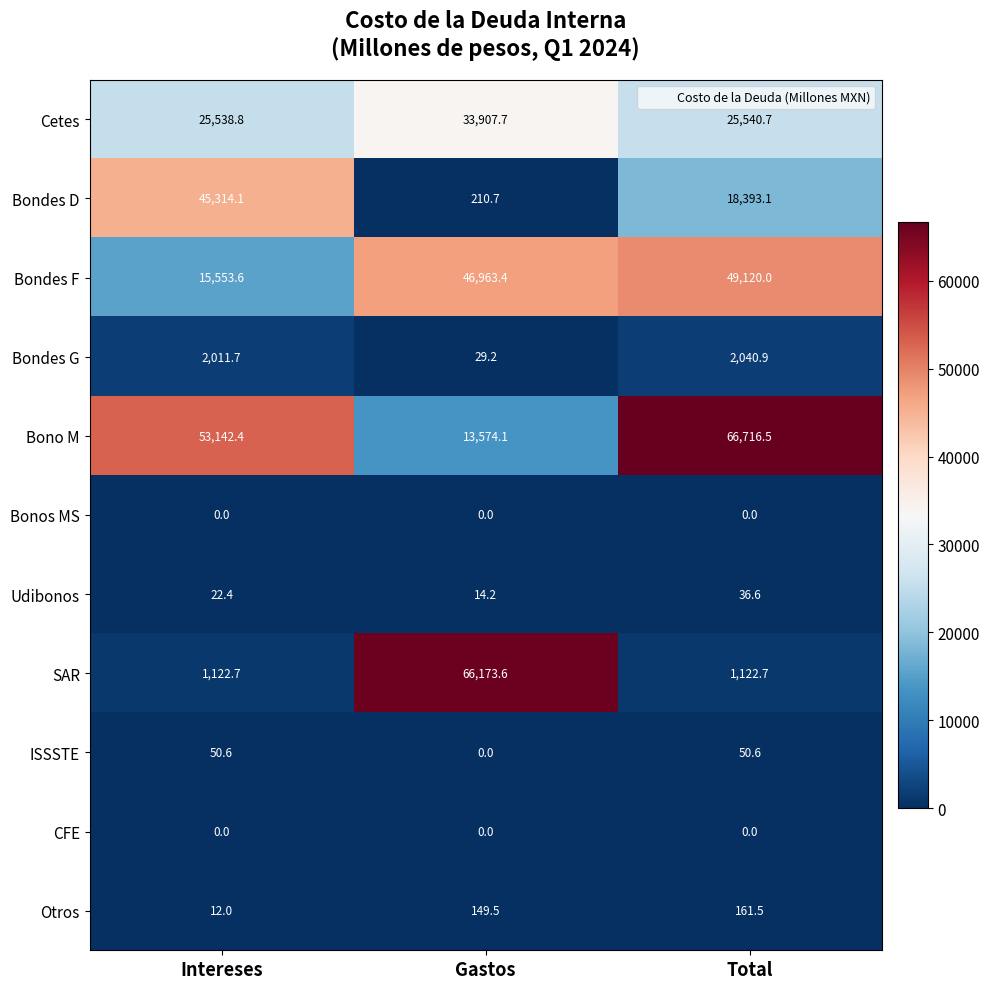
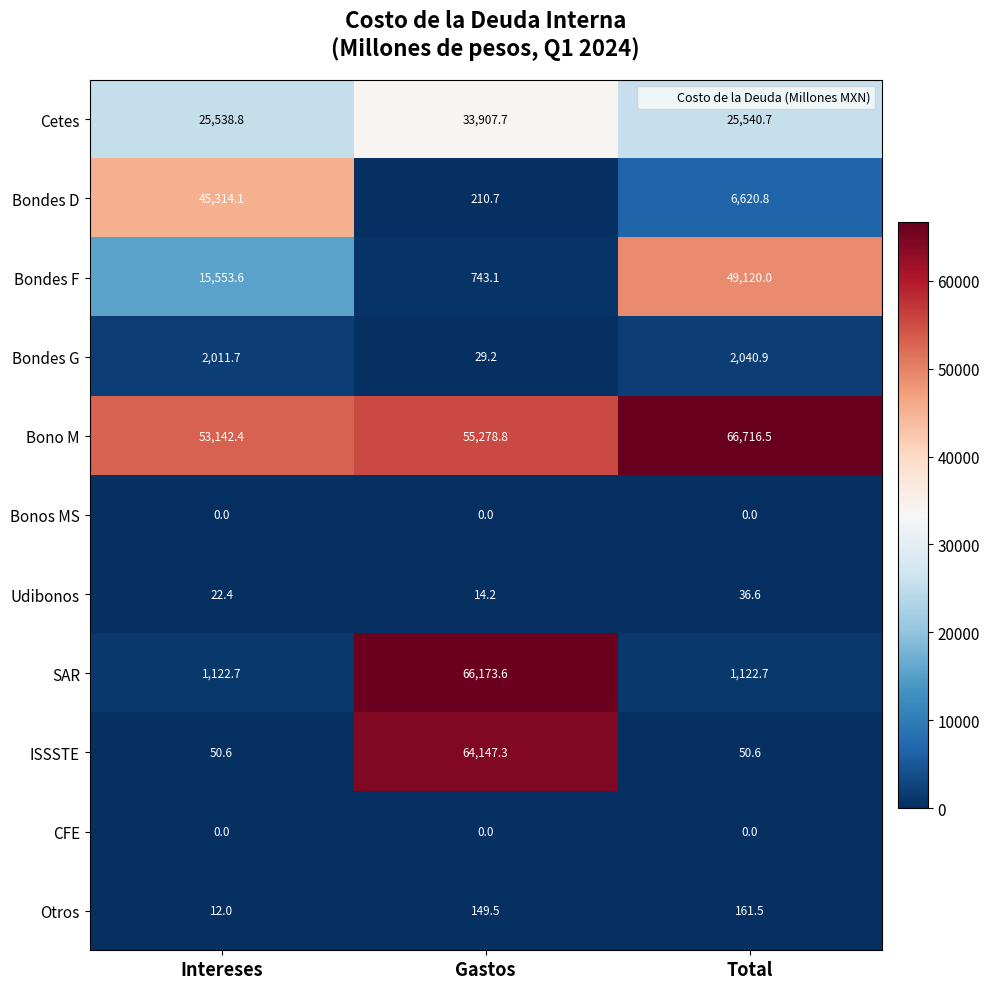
Bondes D, Total: 18,393.1 -> 6,620.8
Bondes F, Gastos: 46,963.4 -> 743.1
Bono M, Gastos: 13,574.1 -> 55,278.8
ISSSTE, Gastos: 0.0 -> 64,147.3
